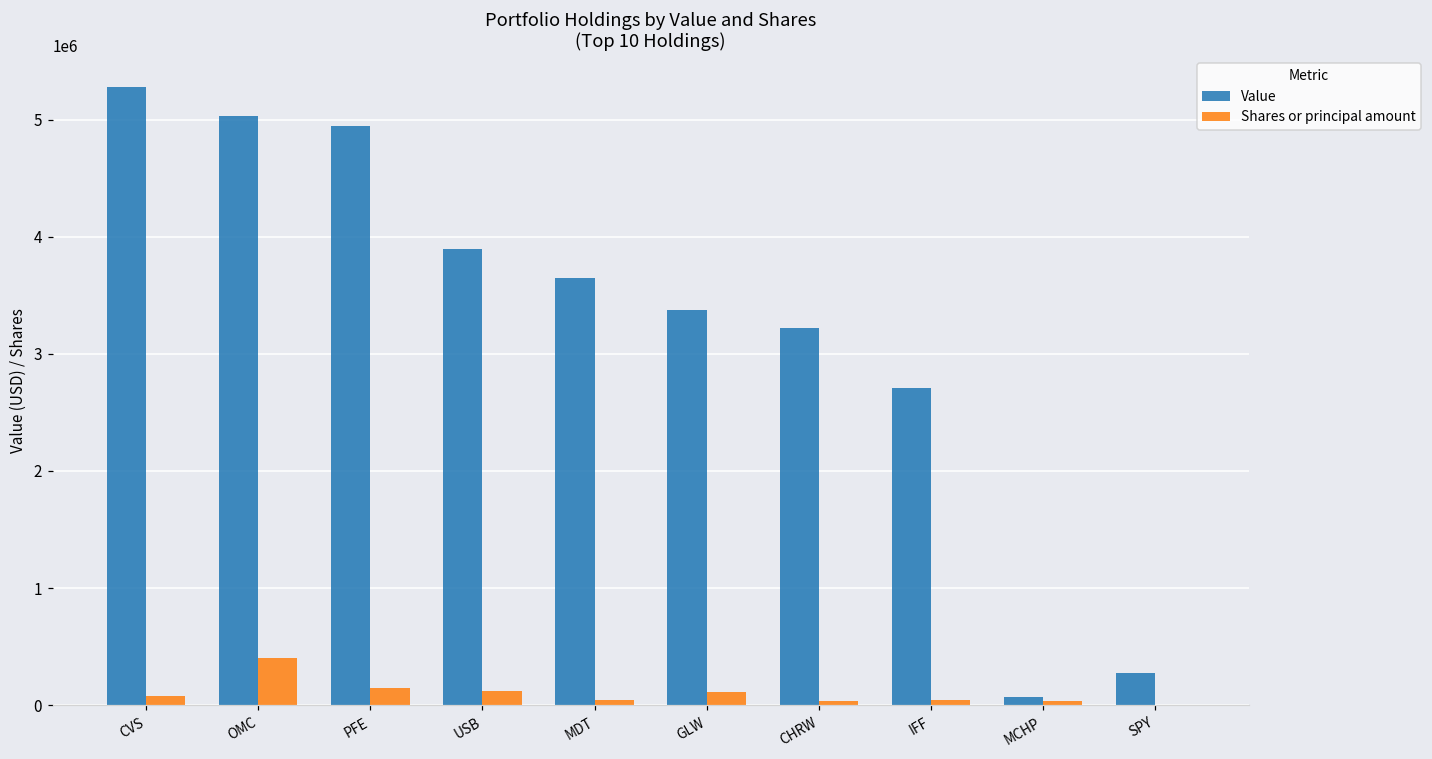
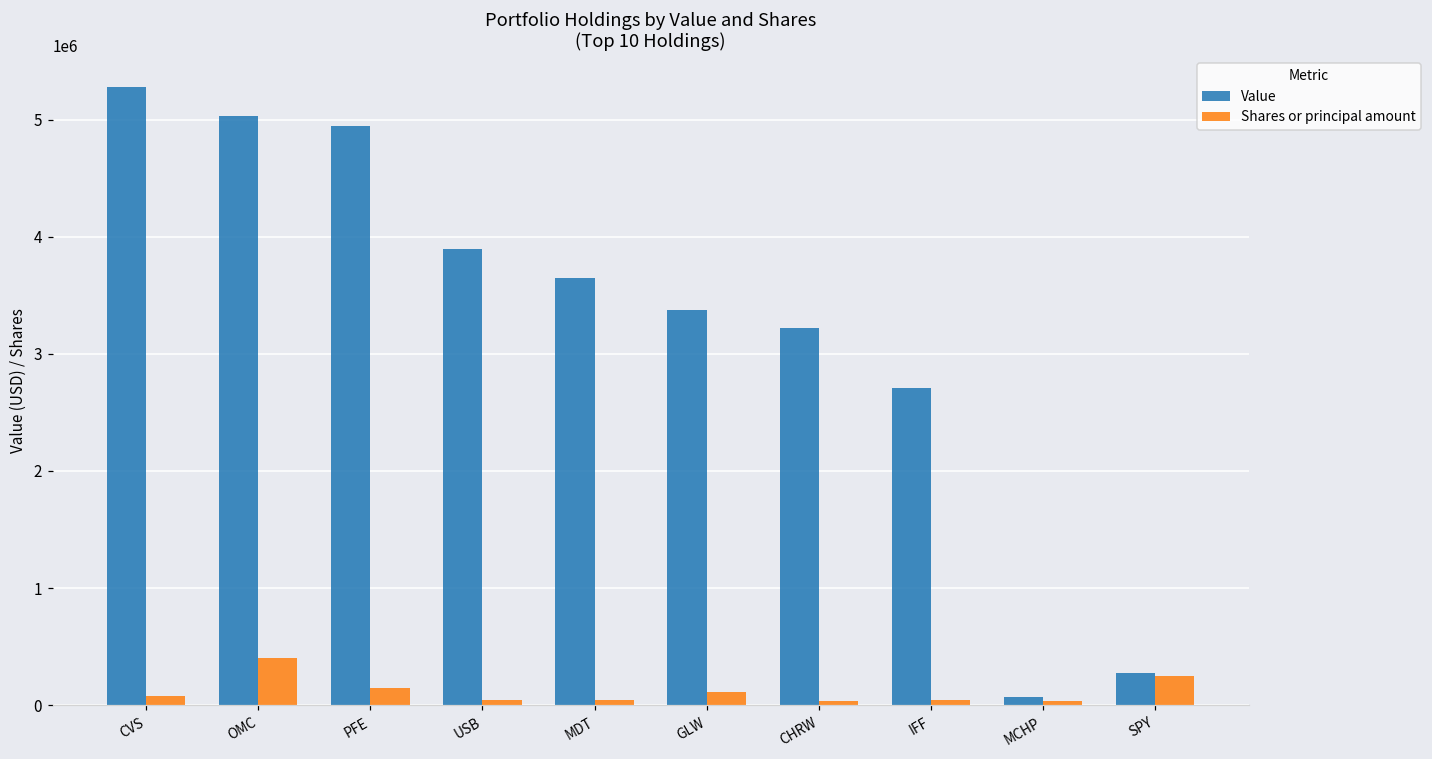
Shares or principal amount, USB: 120000 -> 40000
Shares or principal amount, SPY: 0 -> 250000
